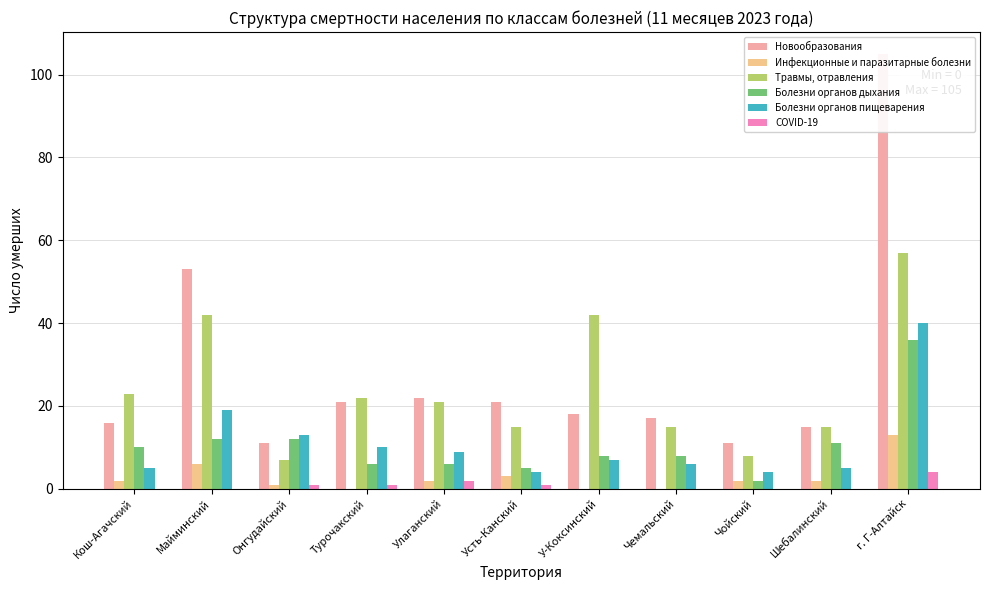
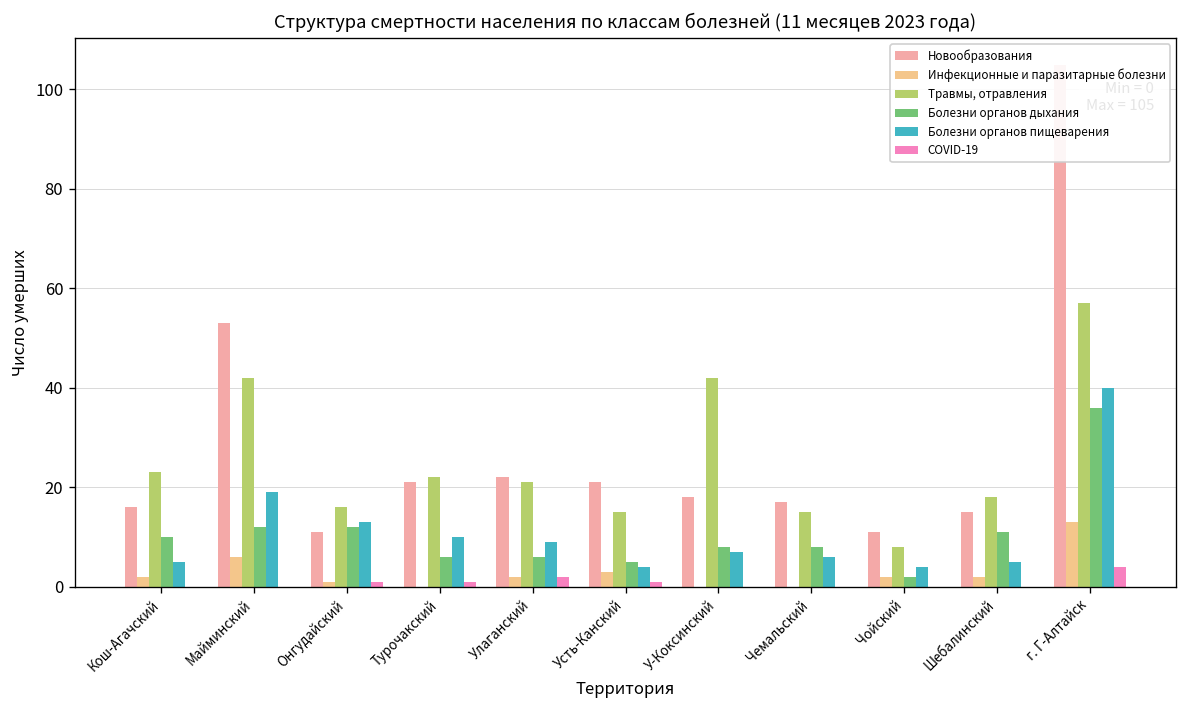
Травмы, отравления, Онгудайский: 7 -> 16
Травмы, отравления, Шебалинский: 15 -> 18
